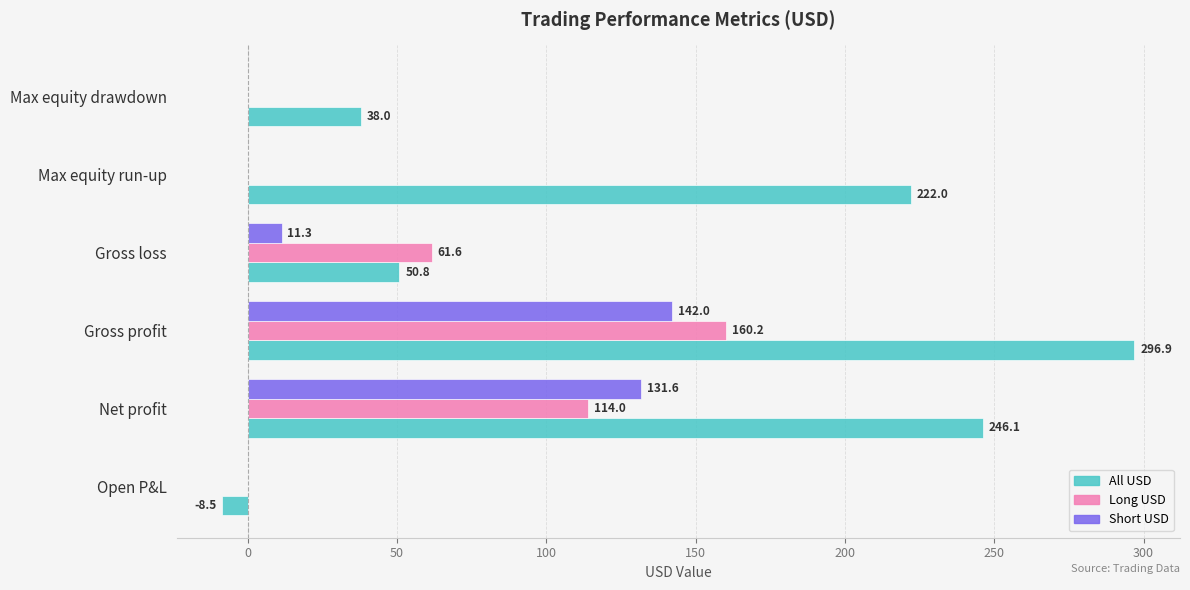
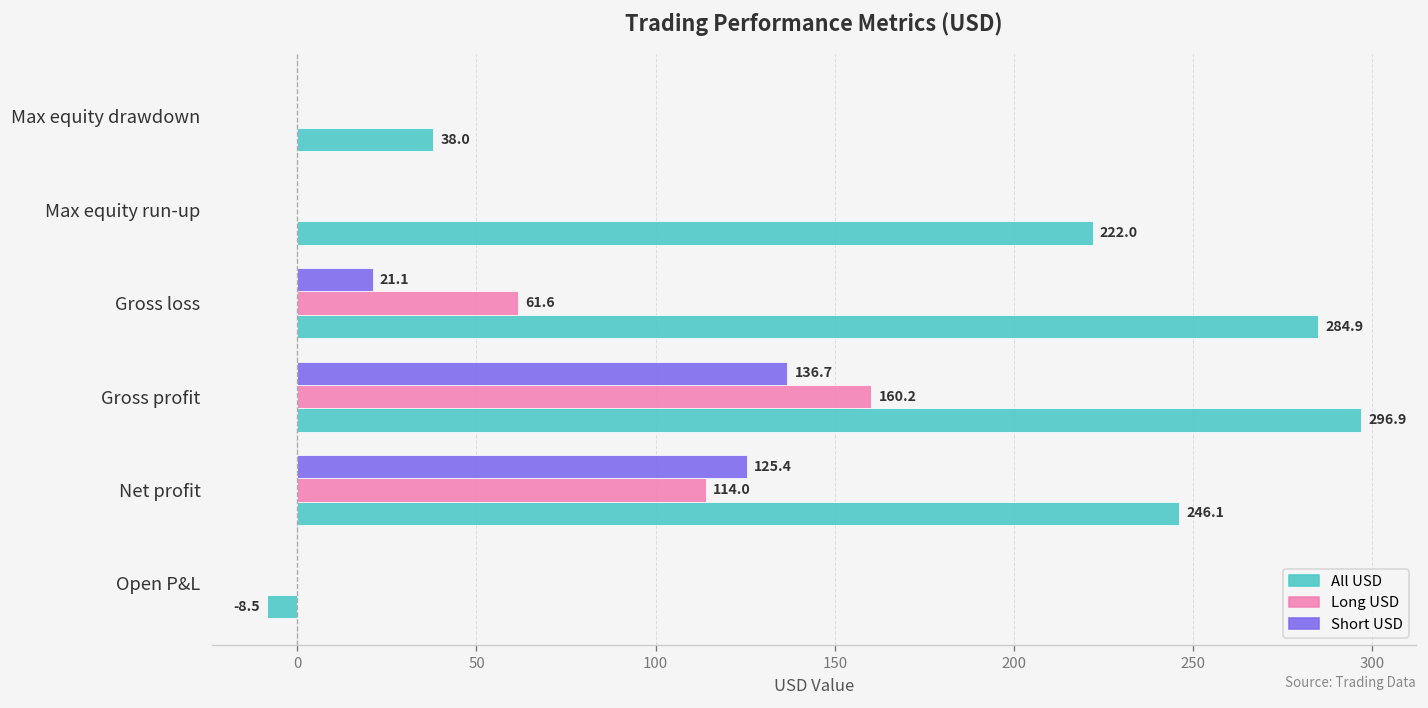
Short USD, Gross loss: 11.3 -> 21.1
All USD, Gross loss: 50.8 -> 284.9
Short USD, Gross profit: 142.0 -> 136.7
Short USD, Net profit: 131.6 -> 125.4
